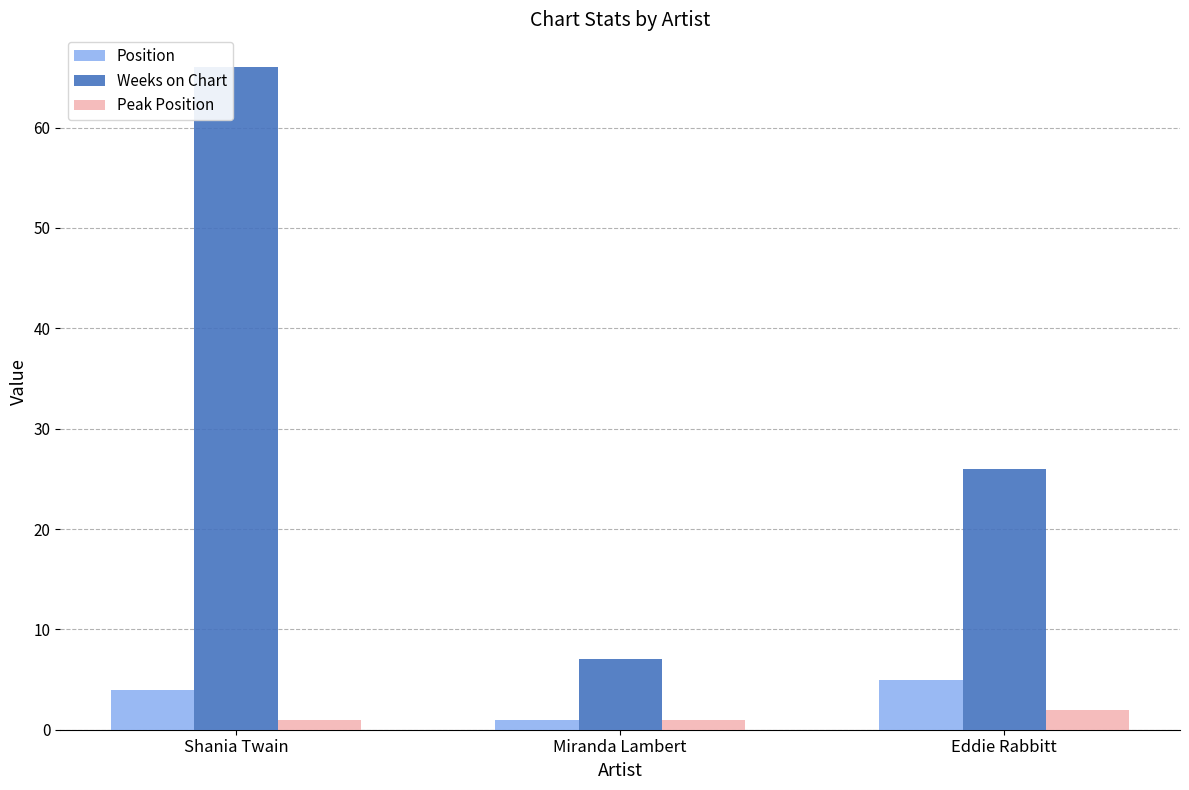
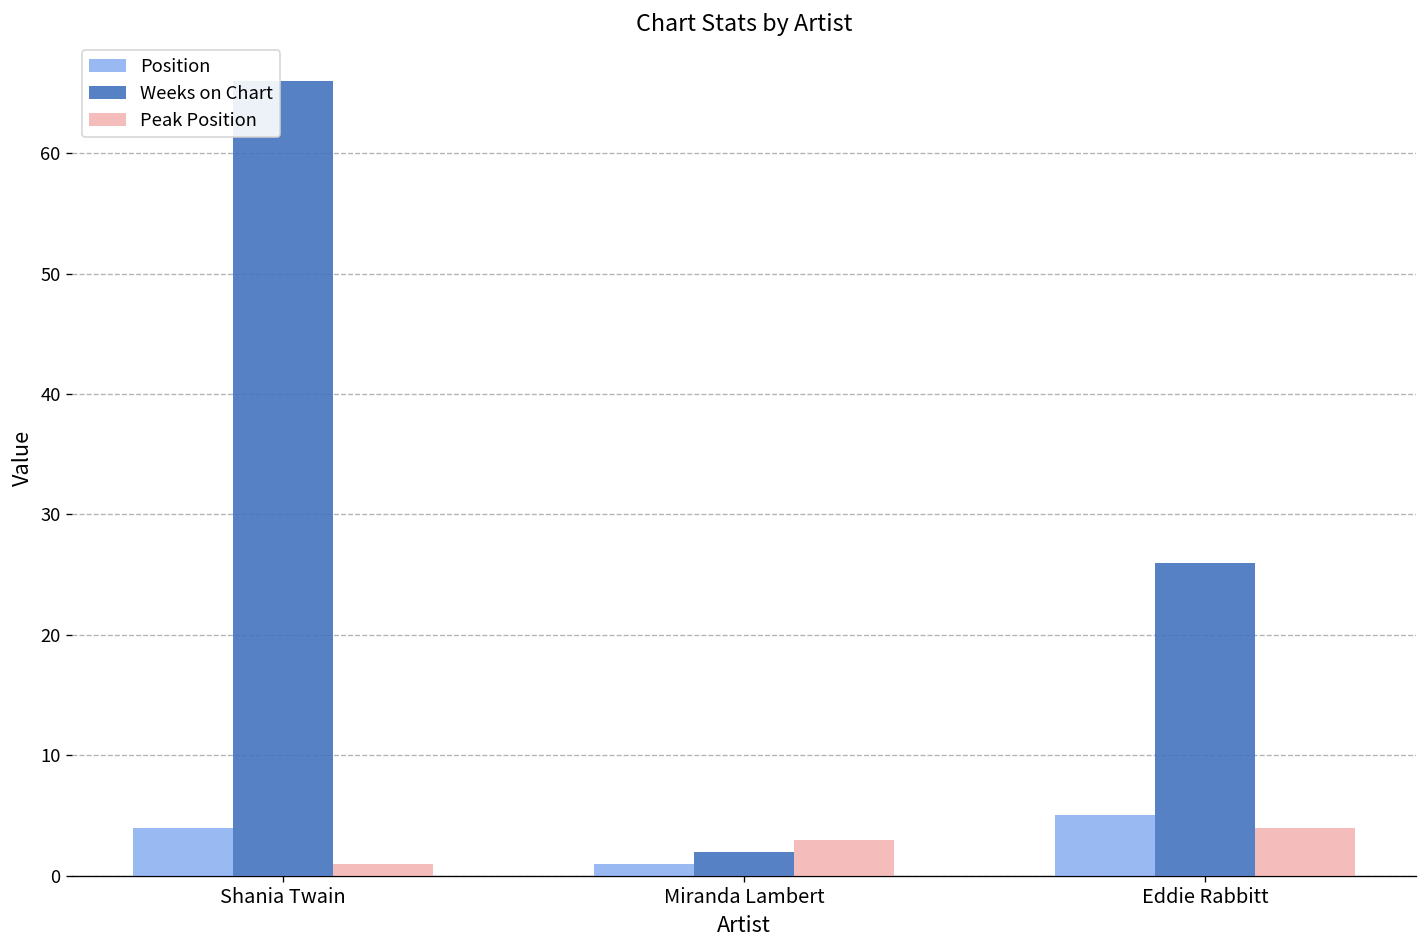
Weeks on Chart, Miranda Lambert: 7 -> 2
Peak Position, Miranda Lambert: 1 -> 3
Peak Position, Eddie Rabbitt: 2 -> 4
